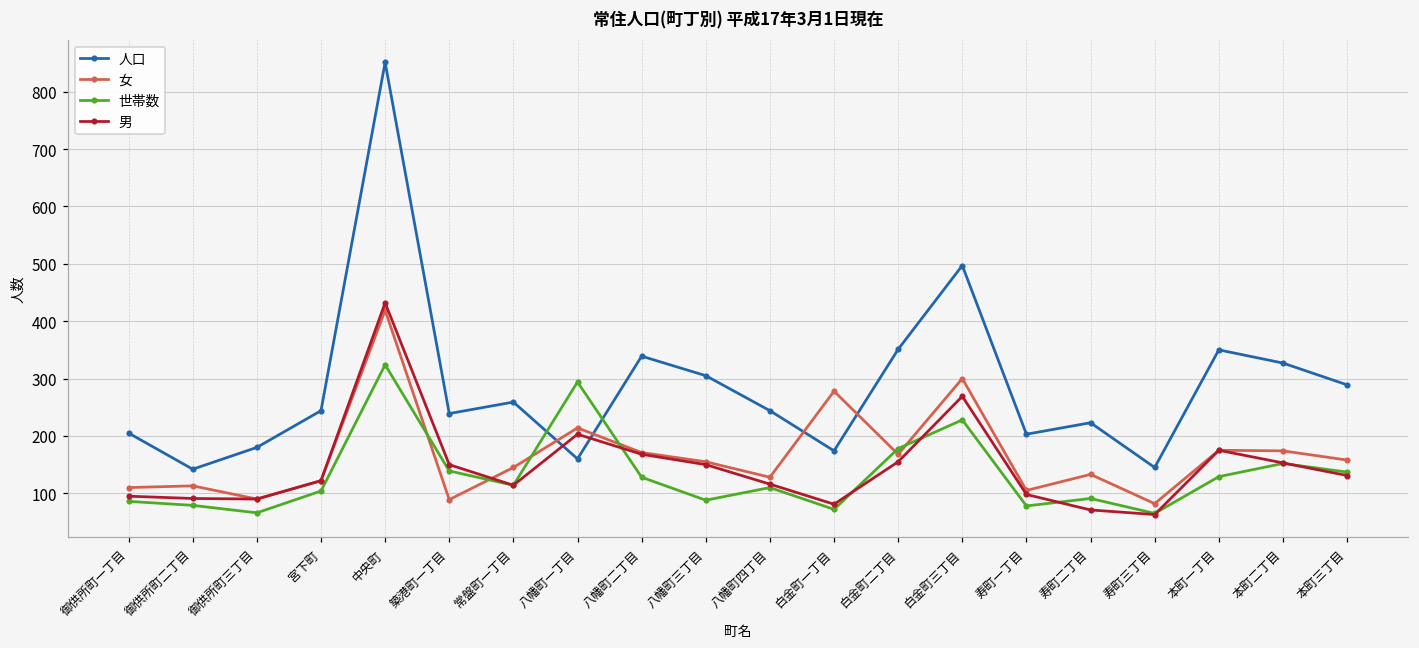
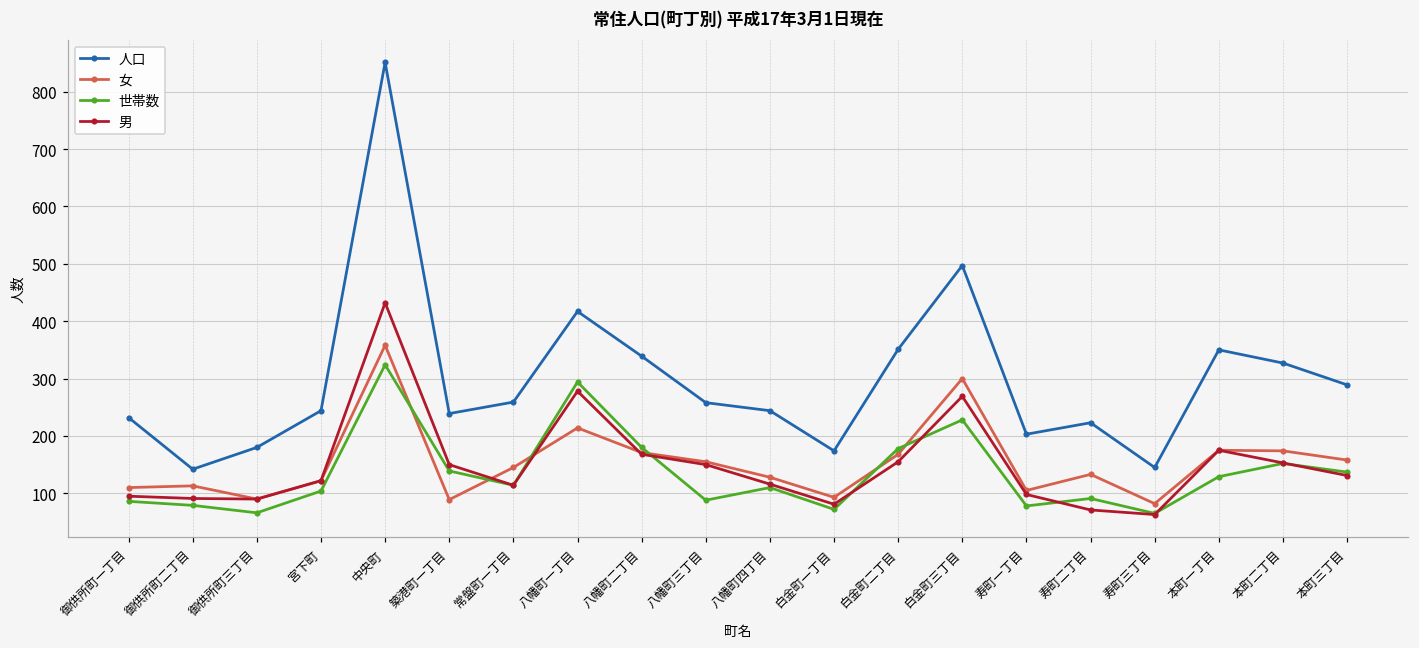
人口, 御供所町一丁目: 210 -> 230
女, 中央町: 420 -> 360
人口, 八幡町一丁目: 160 -> 420
男, 八幡町一丁目: 200 -> 280
世帯数, 八幡町二丁目: 130 -> 180
人口, 八幡町三丁目: 310 -> 260
女, 白金町一丁目: 280 -> 90
